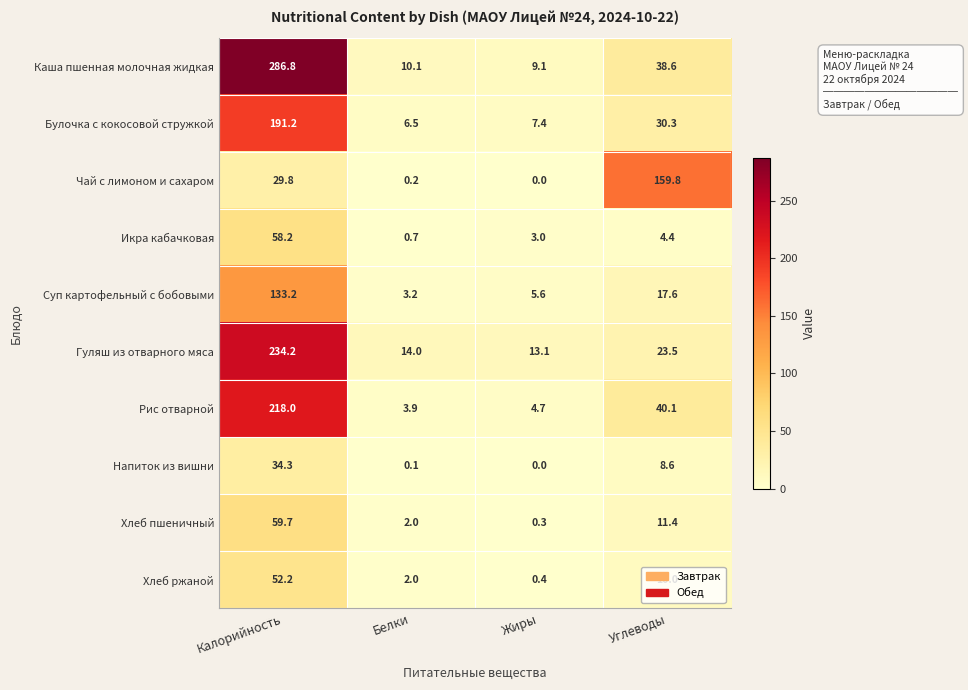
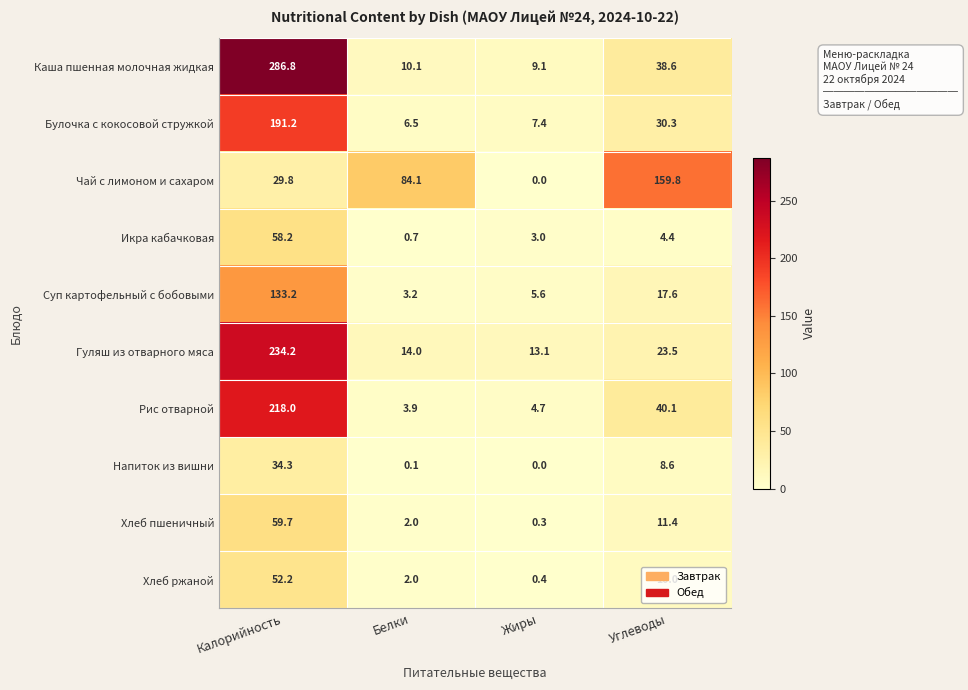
Чай с лимоном и сахаром, Белки: 0.2 -> 84.1
